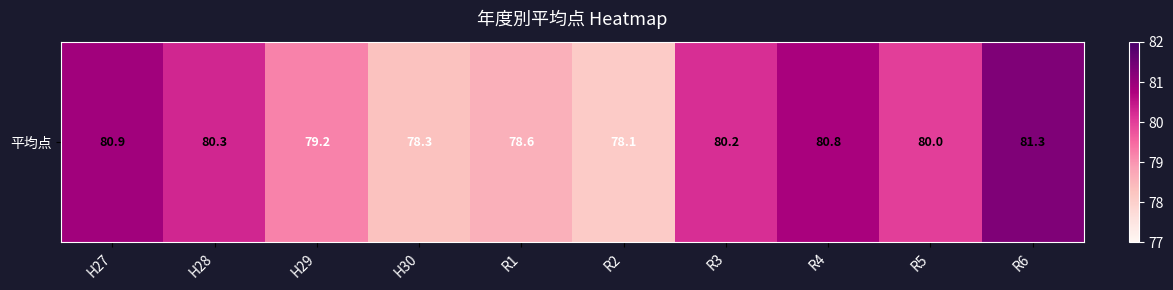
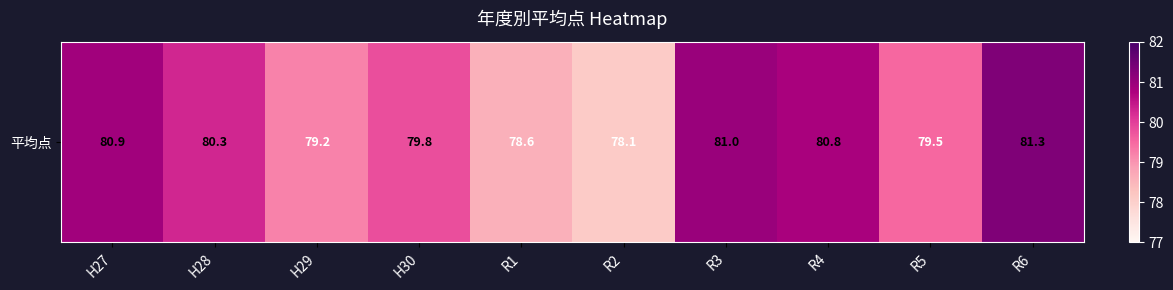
平均点, H30: 78.3 -> 79.8
平均点, R3: 80.2 -> 81.0
平均点, R5: 80.0 -> 79.5
